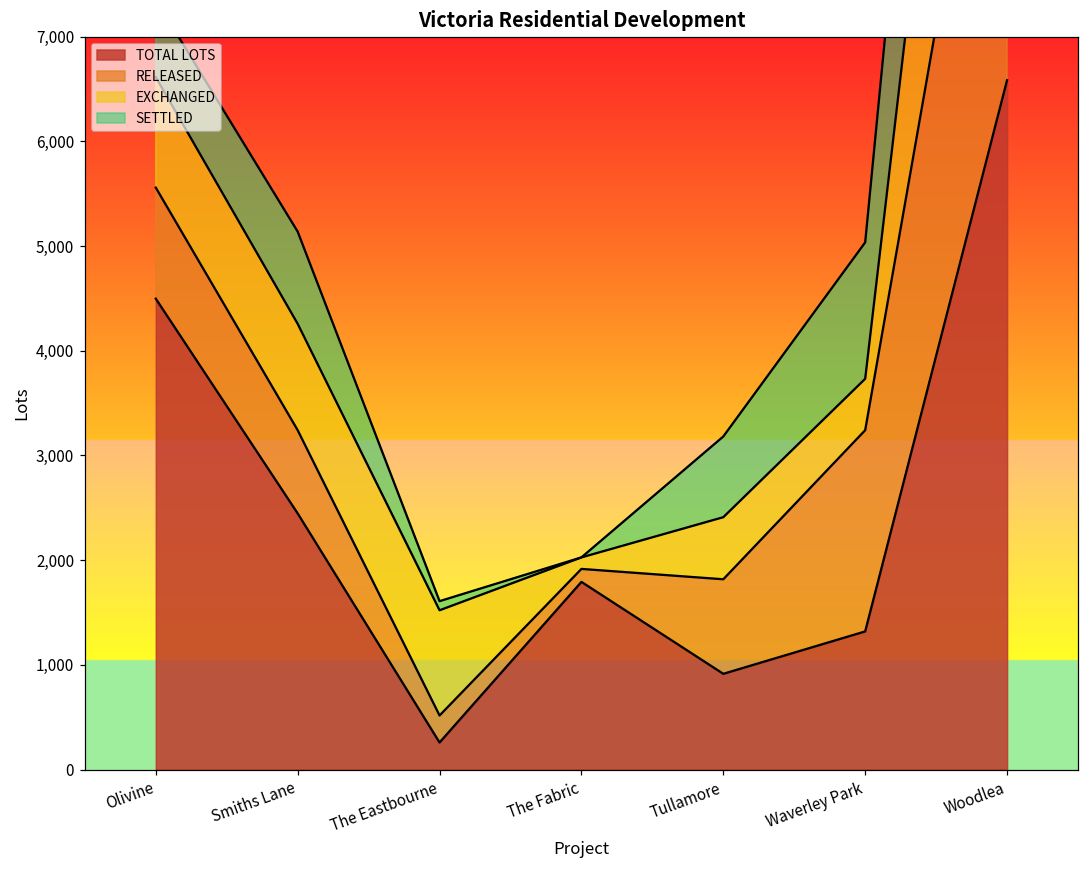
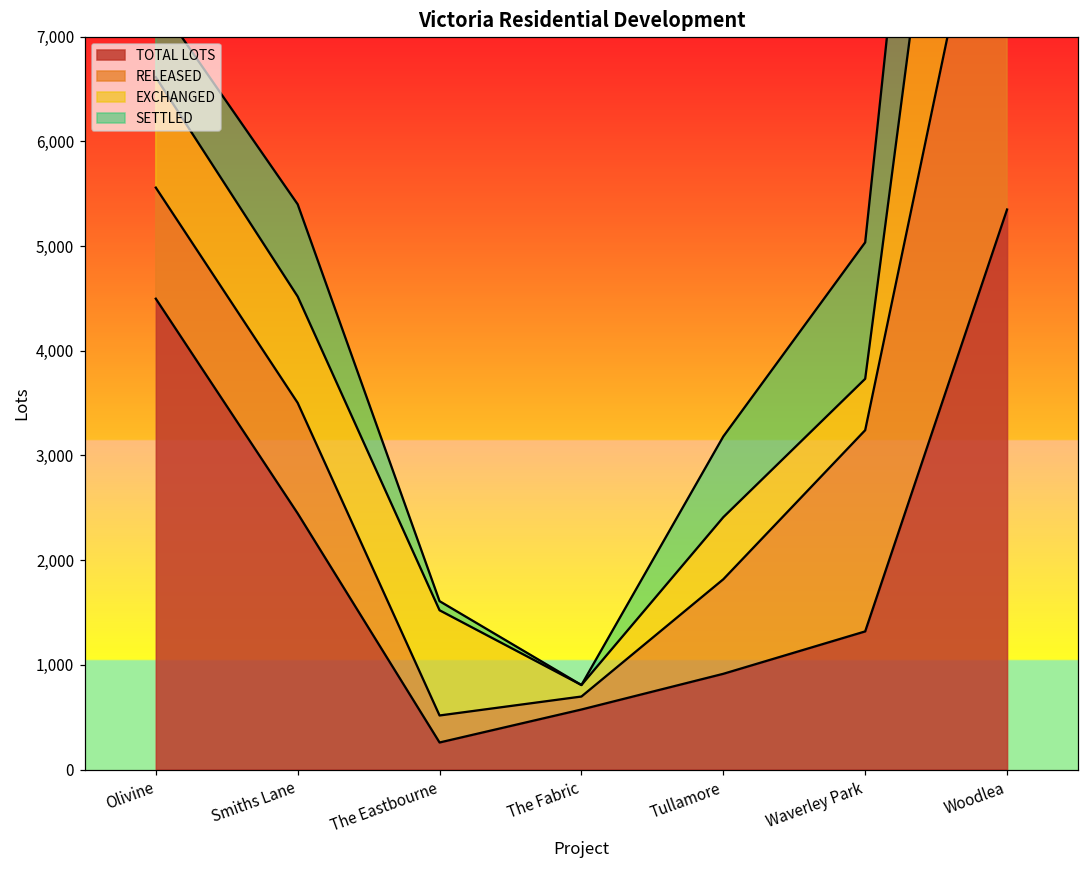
RELEASED, Smiths Lane: 800 -> 1,100
TOTAL LOTS, The Fabric: 1,800 -> 600
TOTAL LOTS, Woodlea: 6,600 -> 5,300
